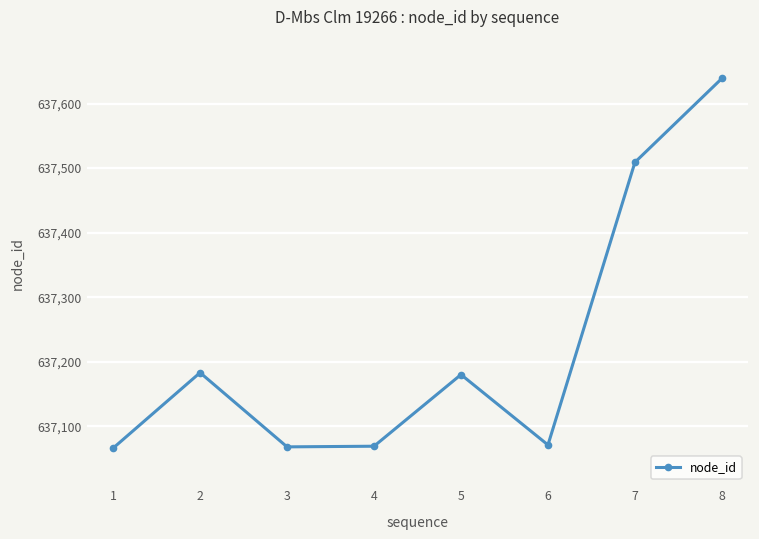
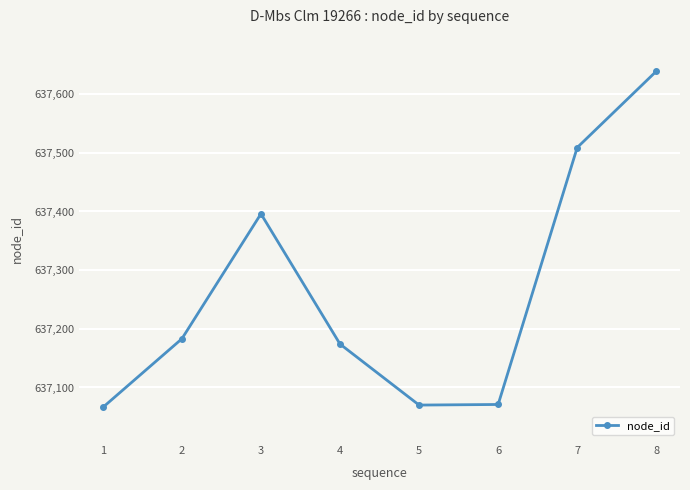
3: 637,070 -> 637,400
4: 637,070 -> 637,170
5: 637,180 -> 637,070
